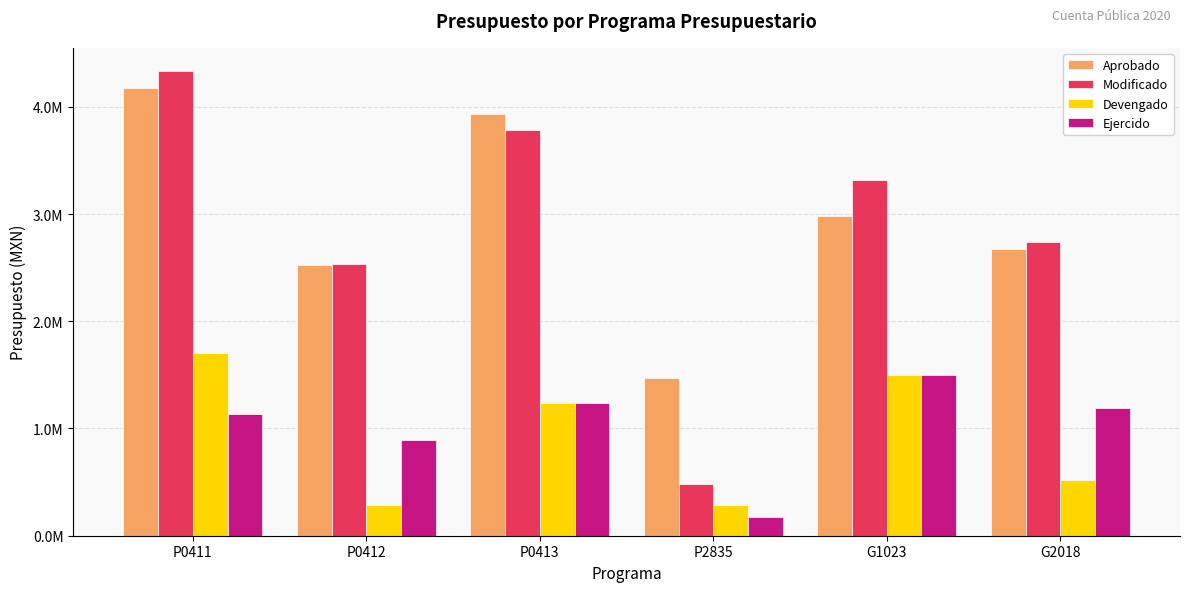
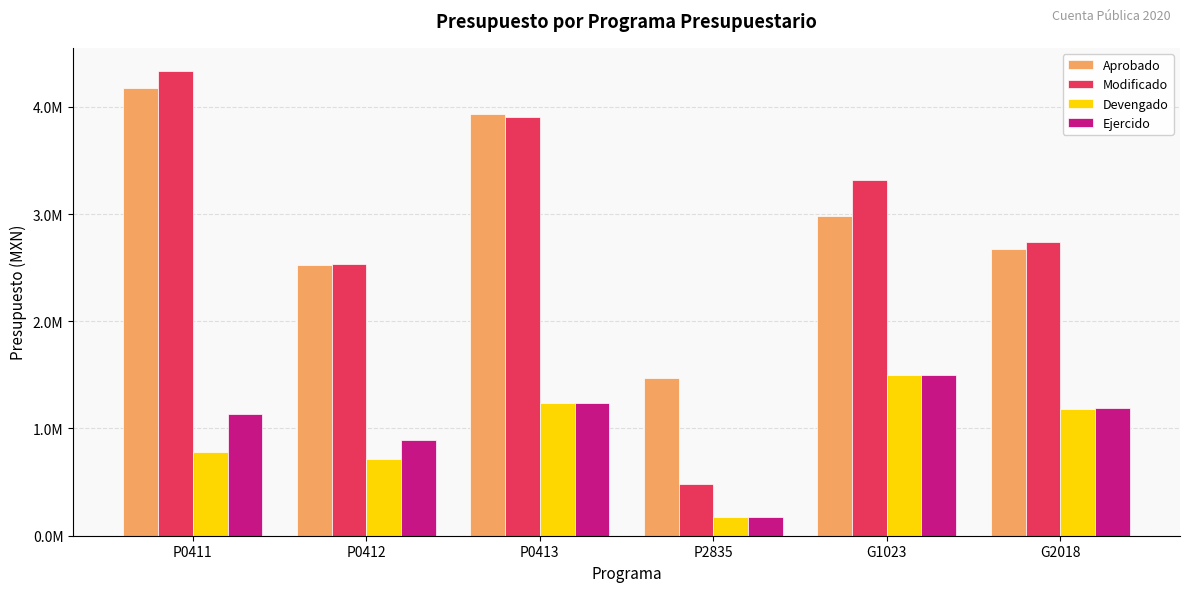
Devengado, P0411: 1700000 -> 780000
Devengado, P0412: 290000 -> 720000
Modificado, P0413: 3780000 -> 3910000
Devengado, P2835: 280000 -> 180000
Devengado, G2018: 520000 -> 1190000
